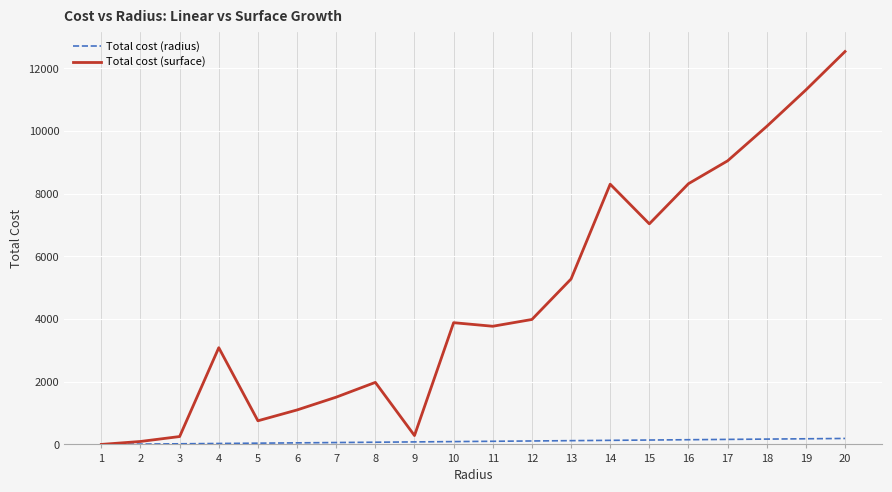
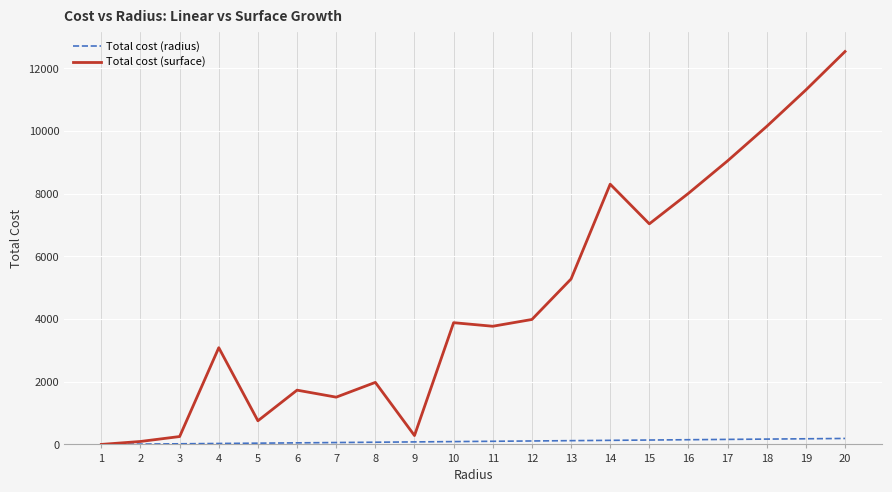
Total cost (surface), 6: 1100 -> 1700
Total cost (surface), 16: 8300 -> 8000
